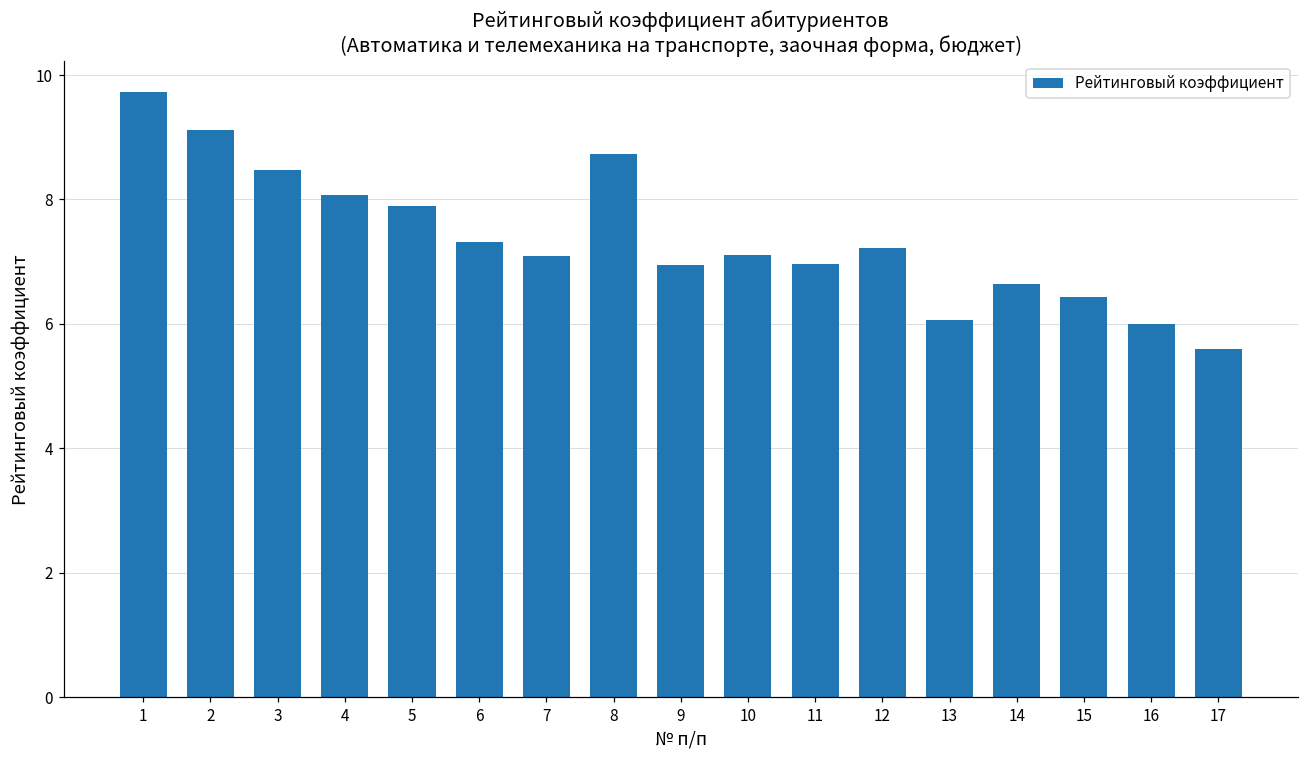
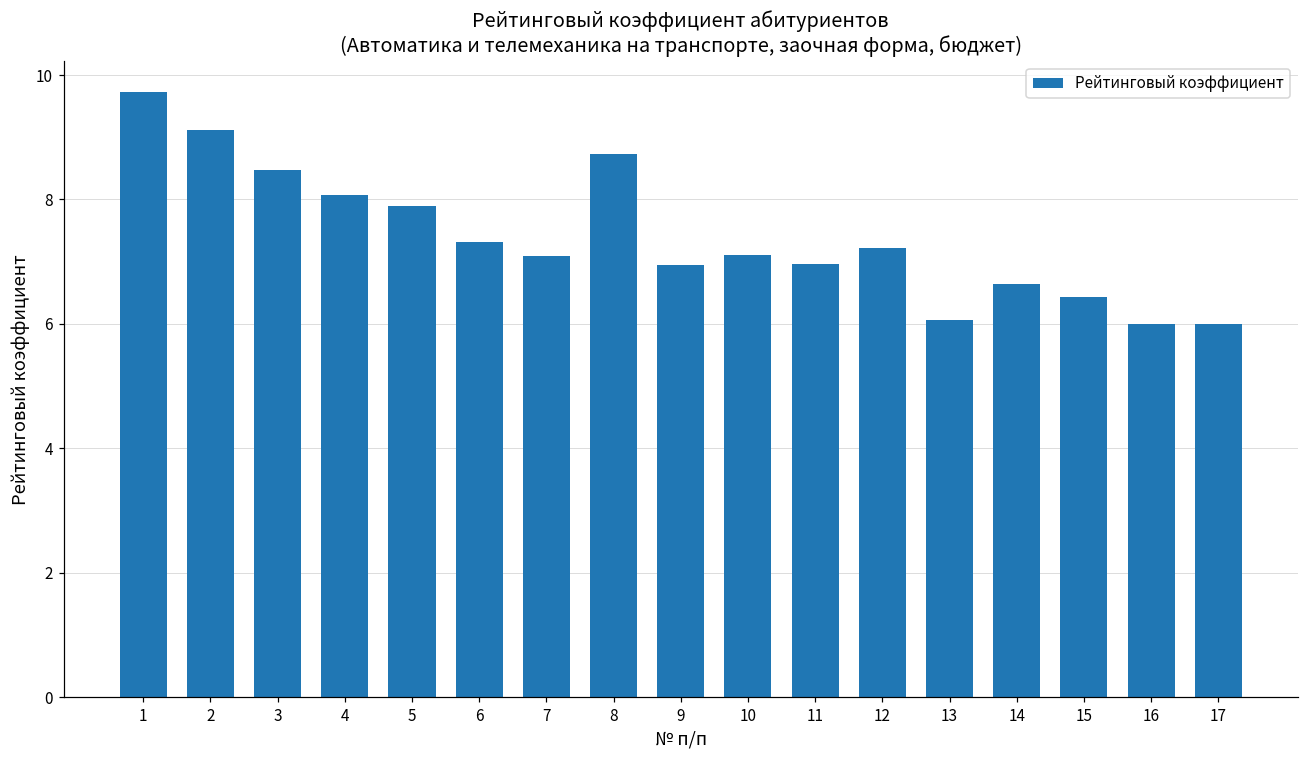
17: 5.6 -> 6.0
